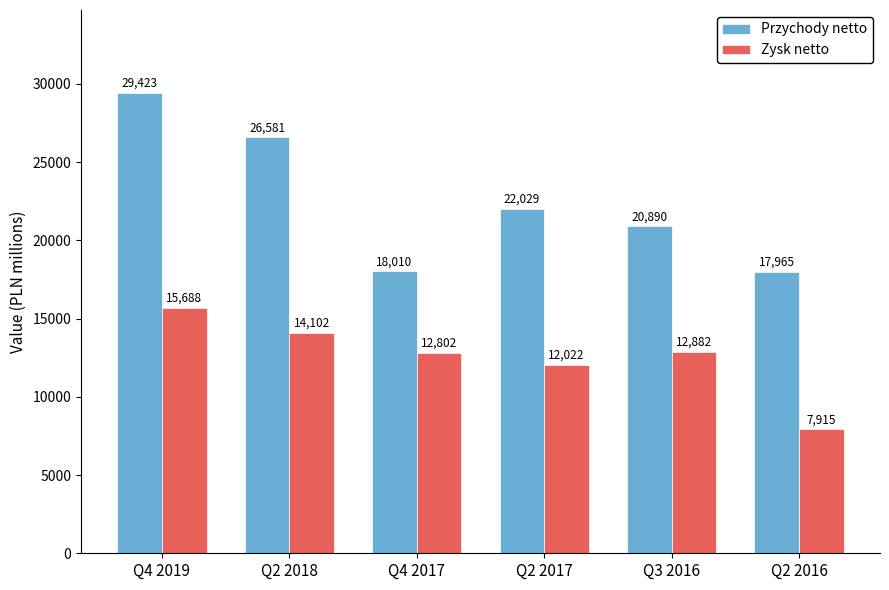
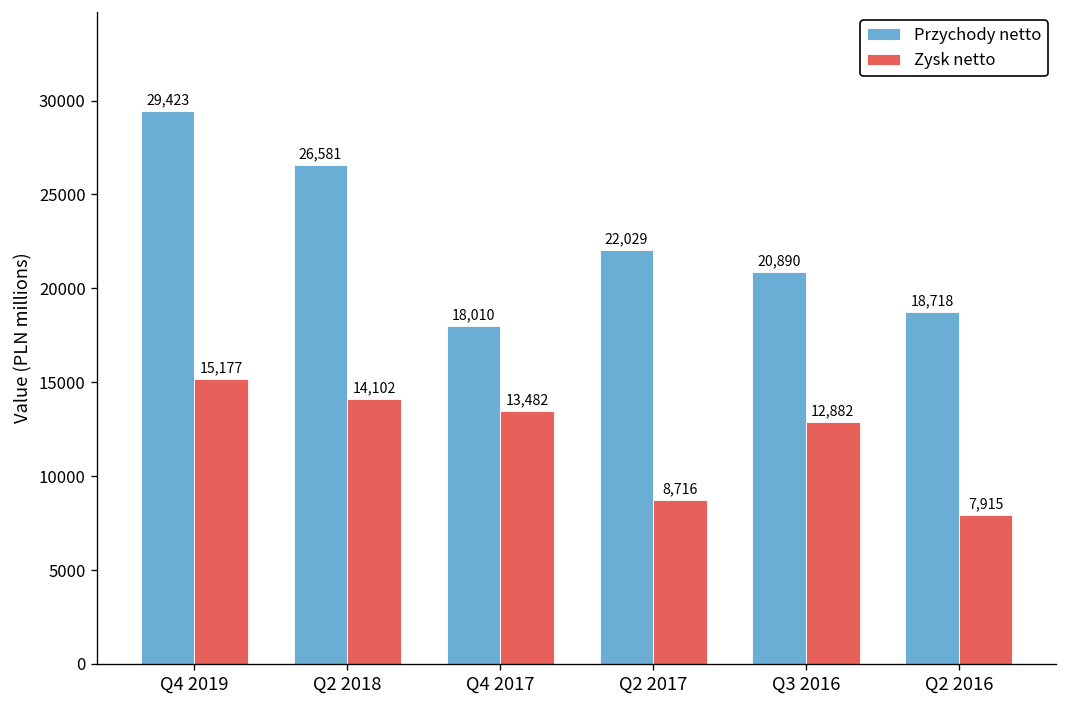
Zysk netto, Q4 2019: 15,688 -> 15,177
Zysk netto, Q4 2017: 12,802 -> 13,482
Zysk netto, Q2 2017: 12,022 -> 8,716
Przychody netto, Q2 2016: 17,965 -> 18,718
